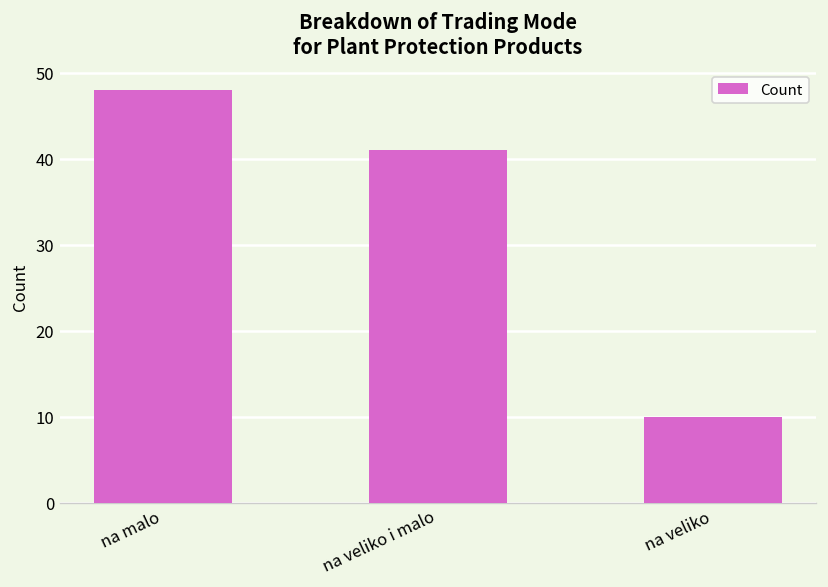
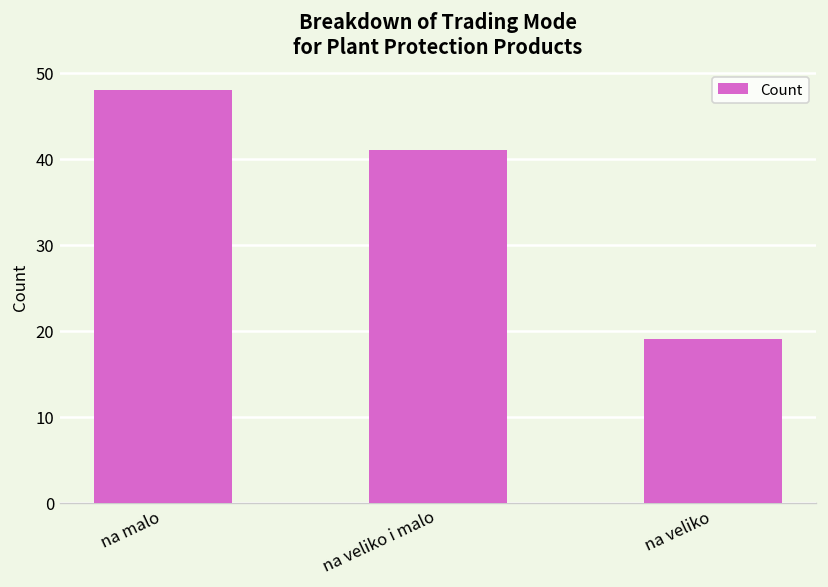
na veliko: 10 -> 19
